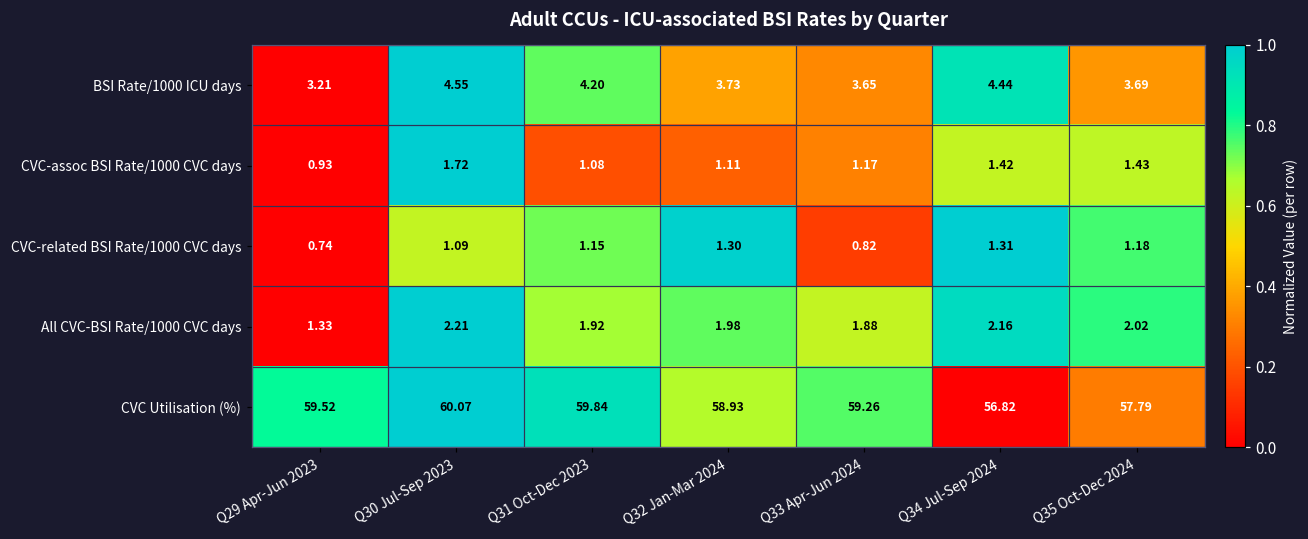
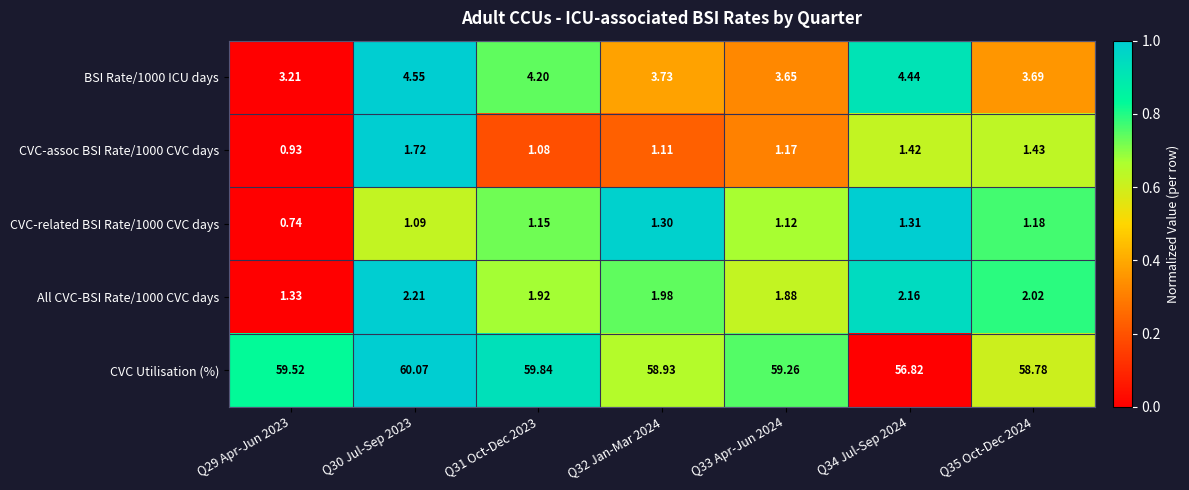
CVC-related BSI Rate/1000 CVC days, Q33 Apr-Jun 2024: 0.82 -> 1.12
CVC Utilisation (%), Q35 Oct-Dec 2024: 57.79 -> 58.78
